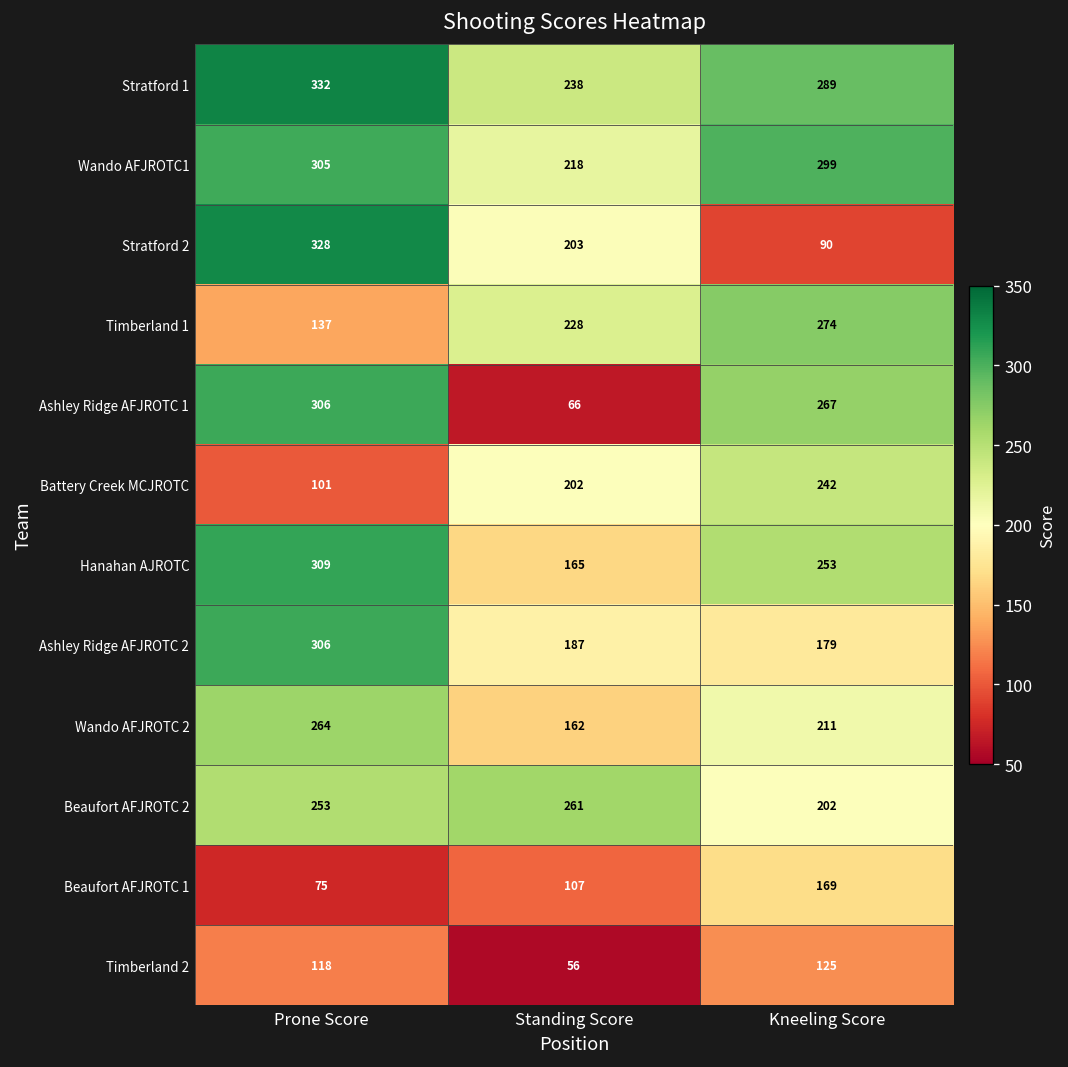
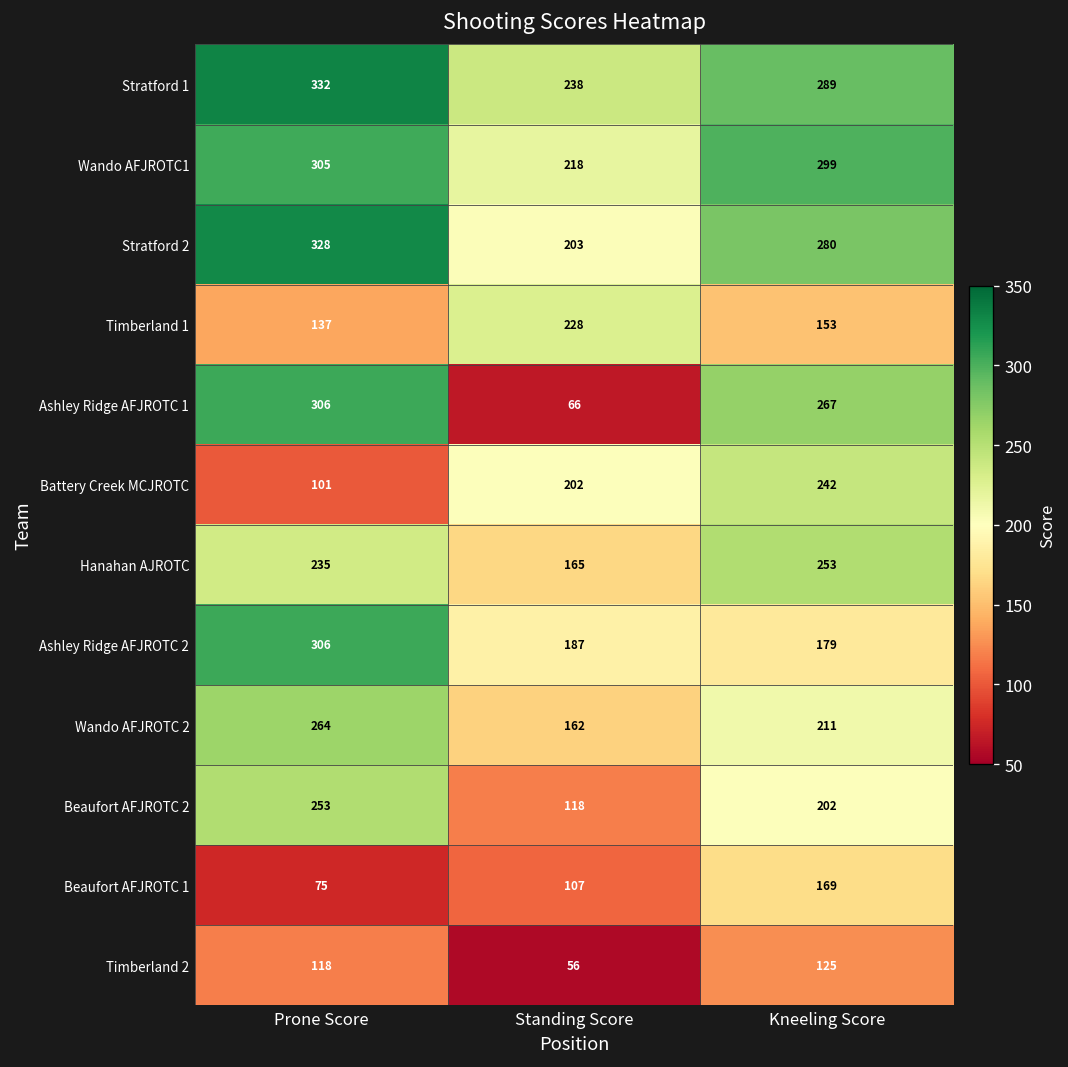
Stratford 2, Kneeling Score: 90 -> 280
Timberland 1, Kneeling Score: 274 -> 153
Hanahan AJROTC, Prone Score: 309 -> 235
Beaufort AFJROTC 2, Standing Score: 261 -> 118
